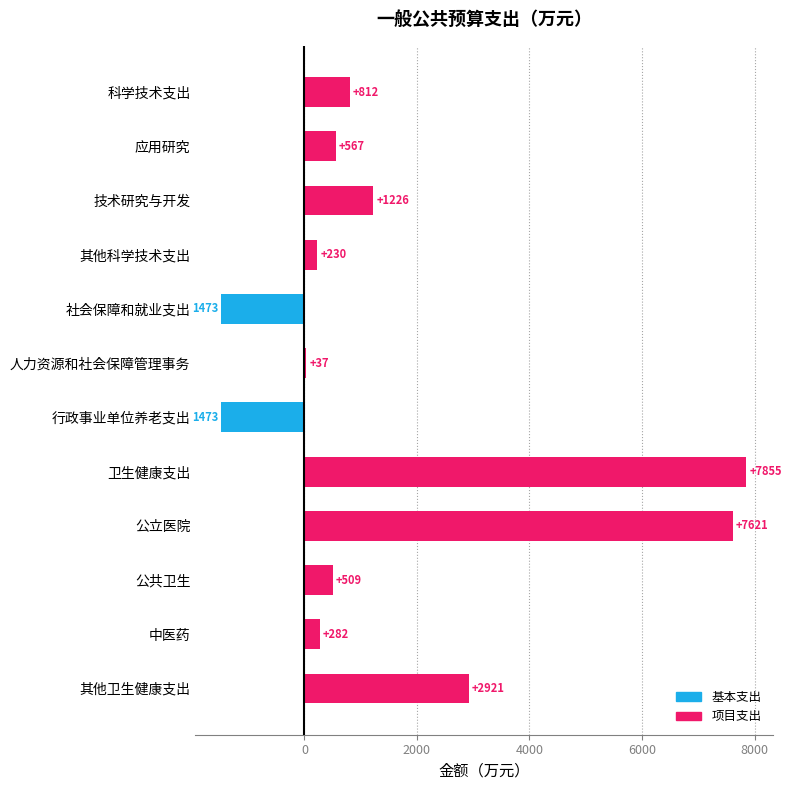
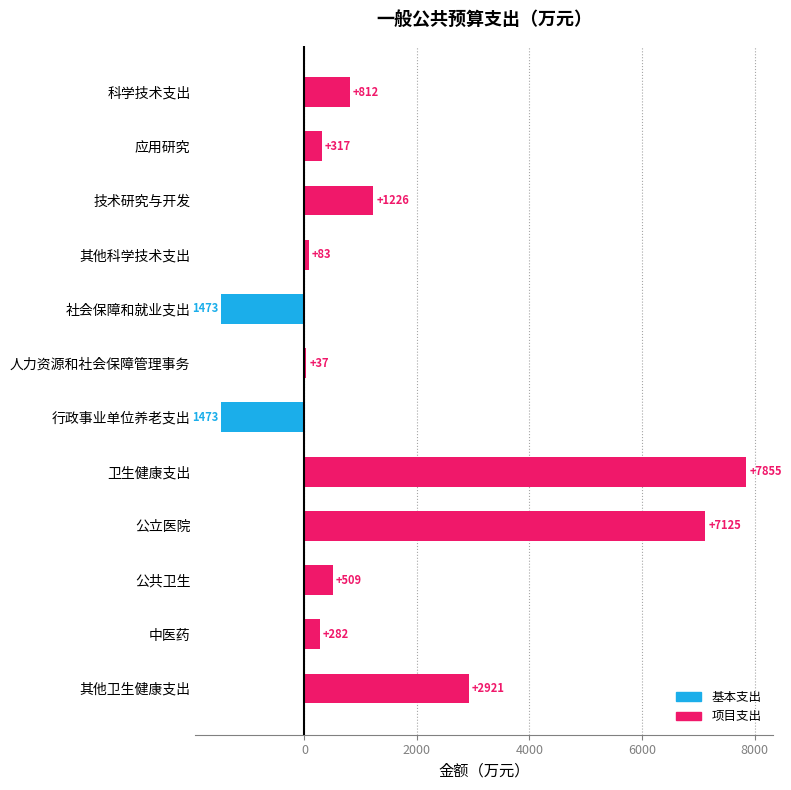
应用研究: +567 -> +317
其他科学技术支出: +230 -> +83
公立医院: +7621 -> +7125
